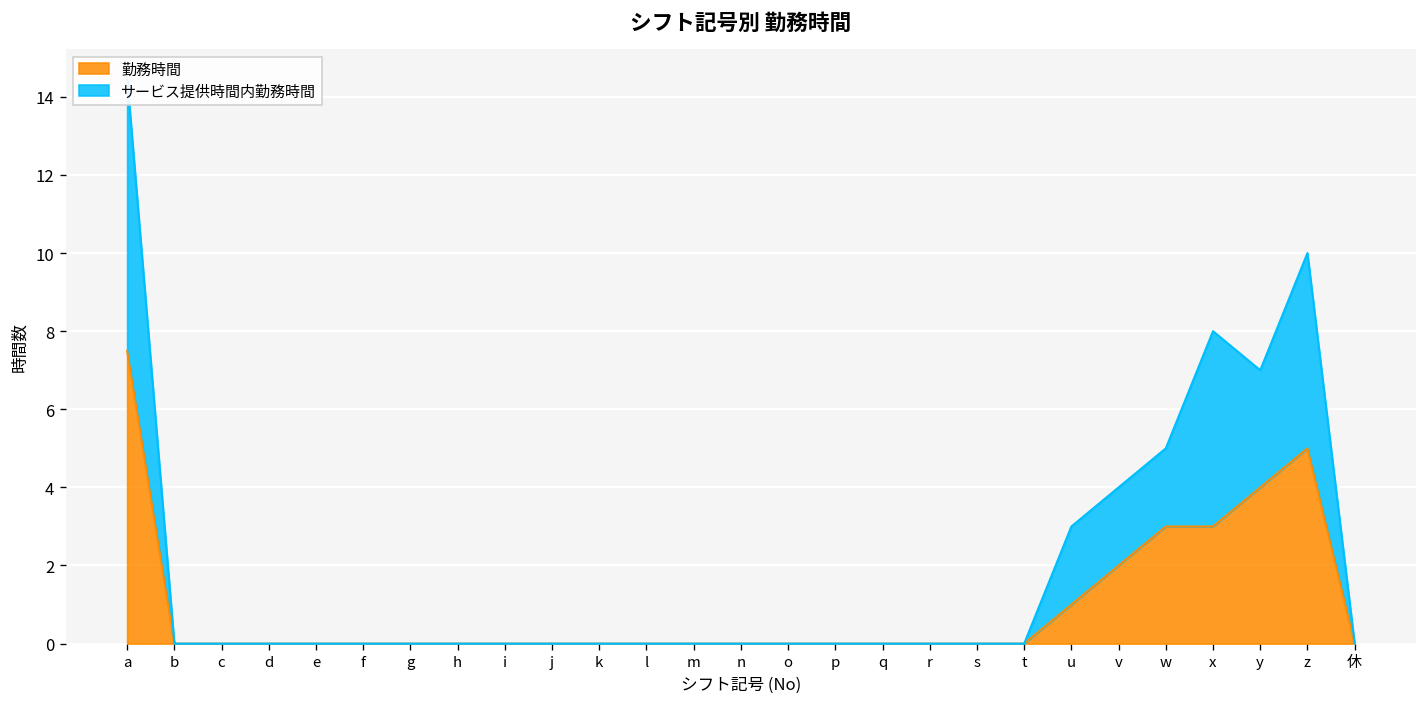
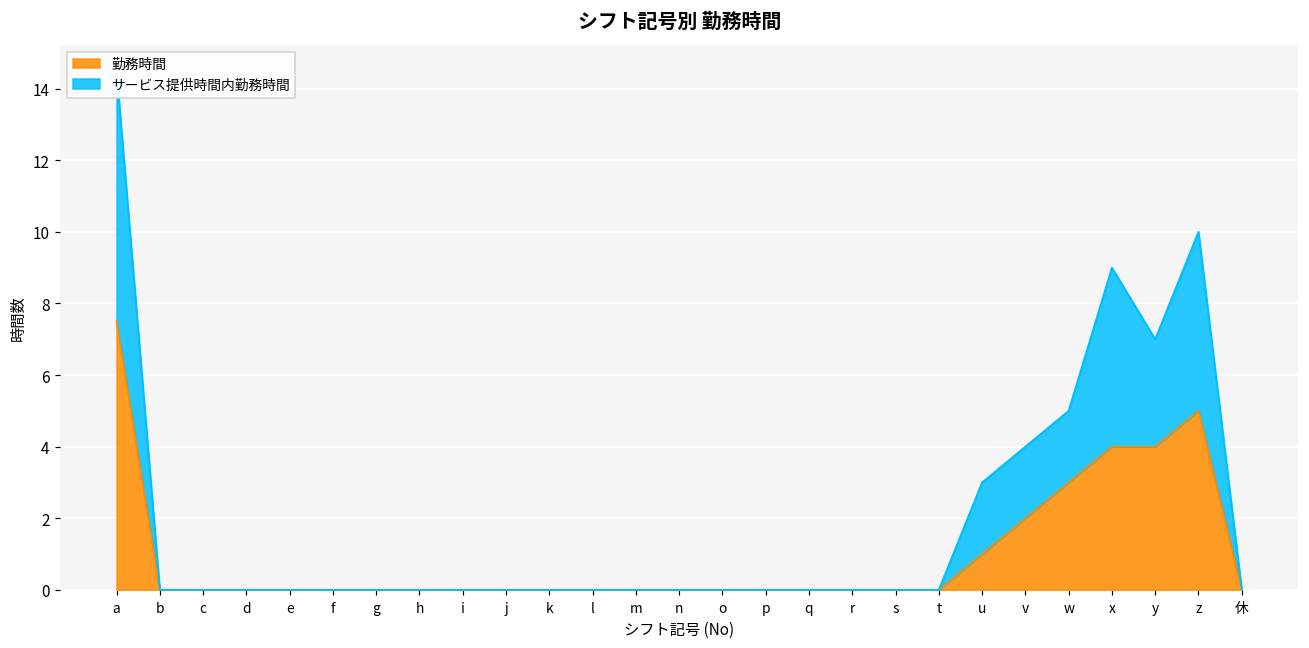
勤務時間, x: 3 -> 4
